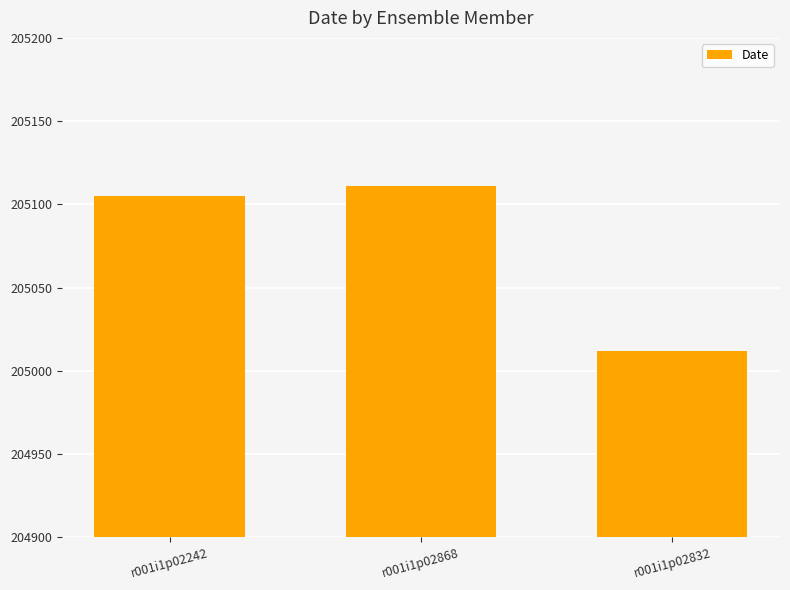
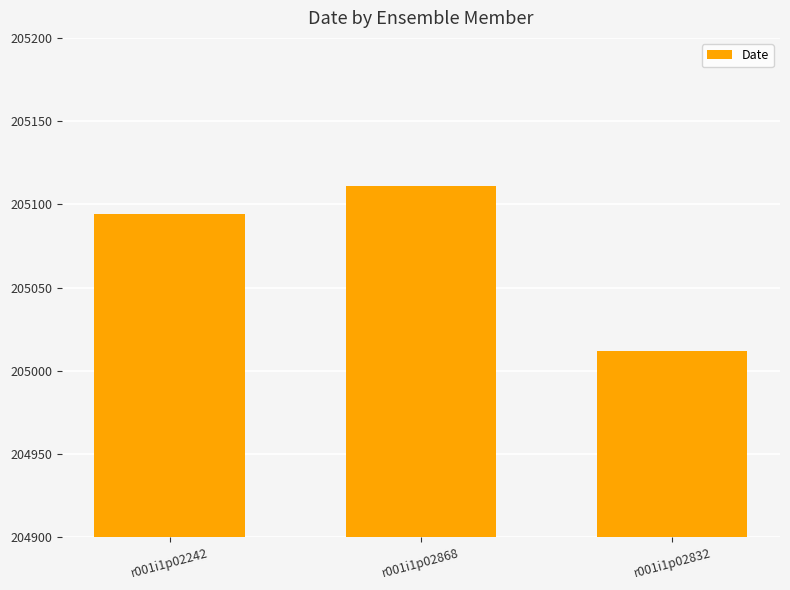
r001i1p02242: 205105 -> 205094
